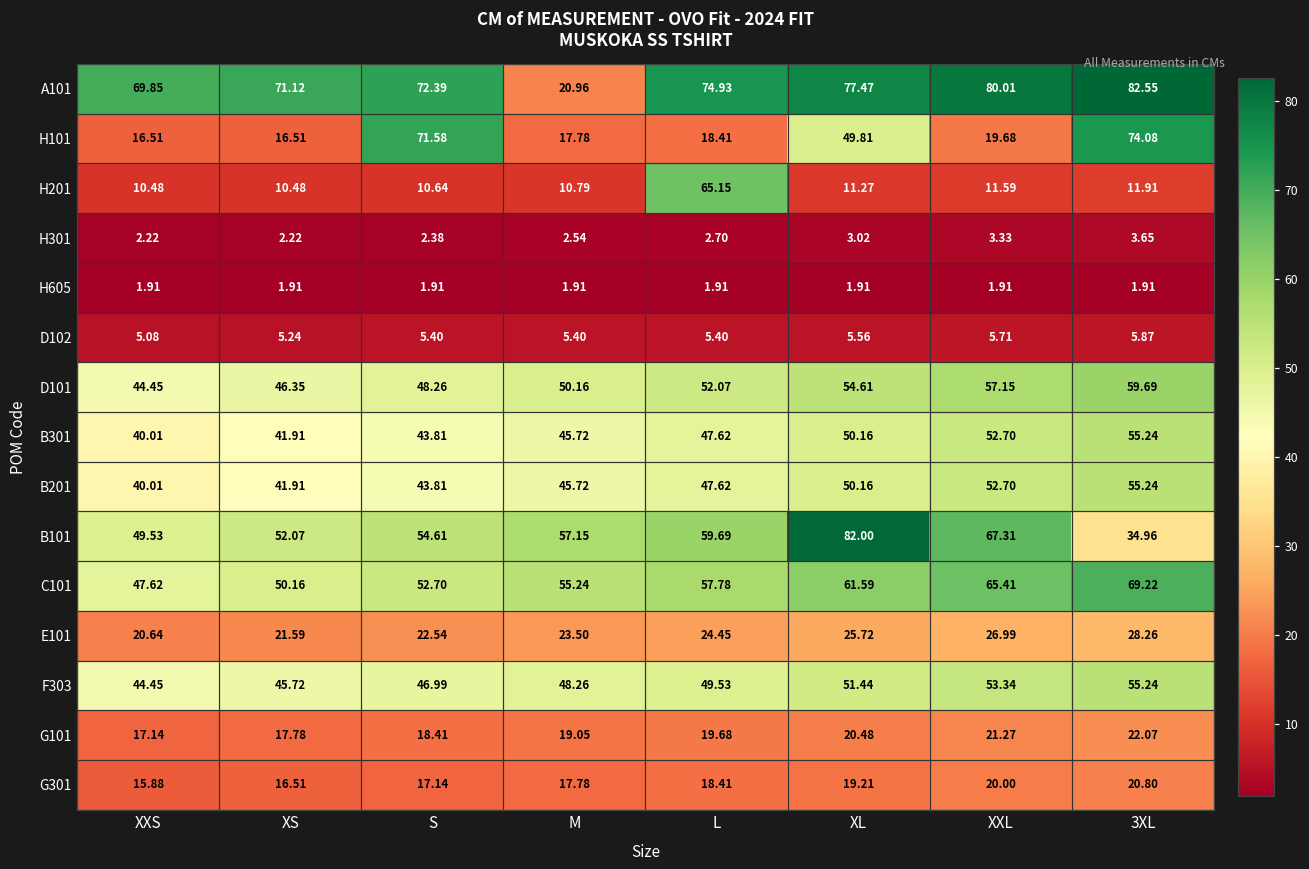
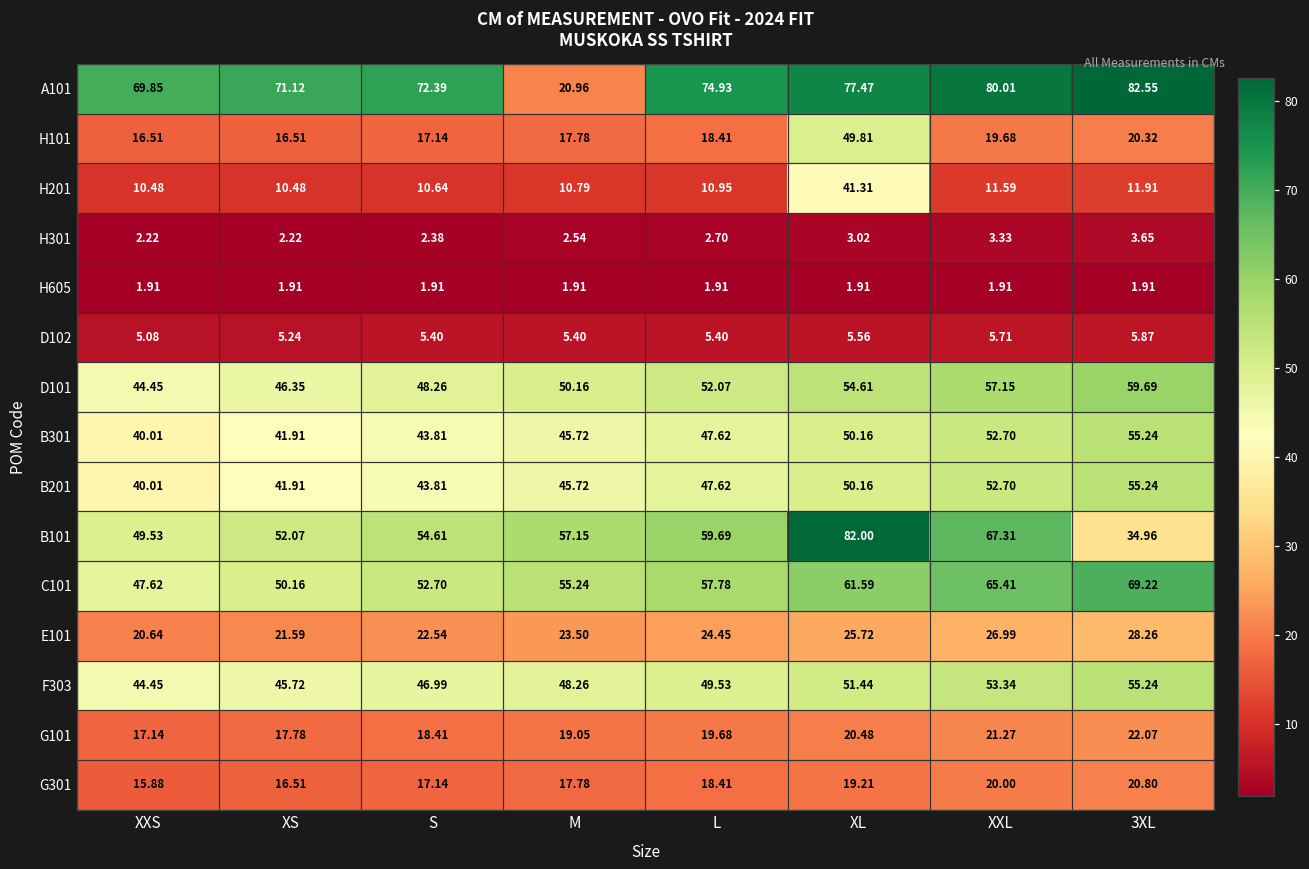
H101, S: 71.58 -> 17.14
H101, 3XL: 74.08 -> 20.32
H201, L: 65.15 -> 10.95
H201, XL: 11.27 -> 41.31
